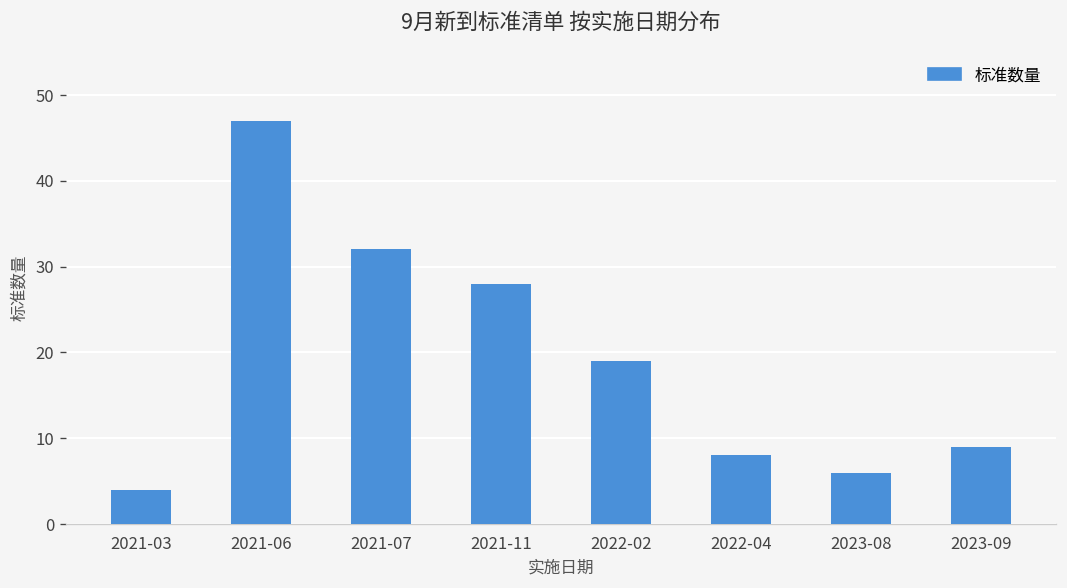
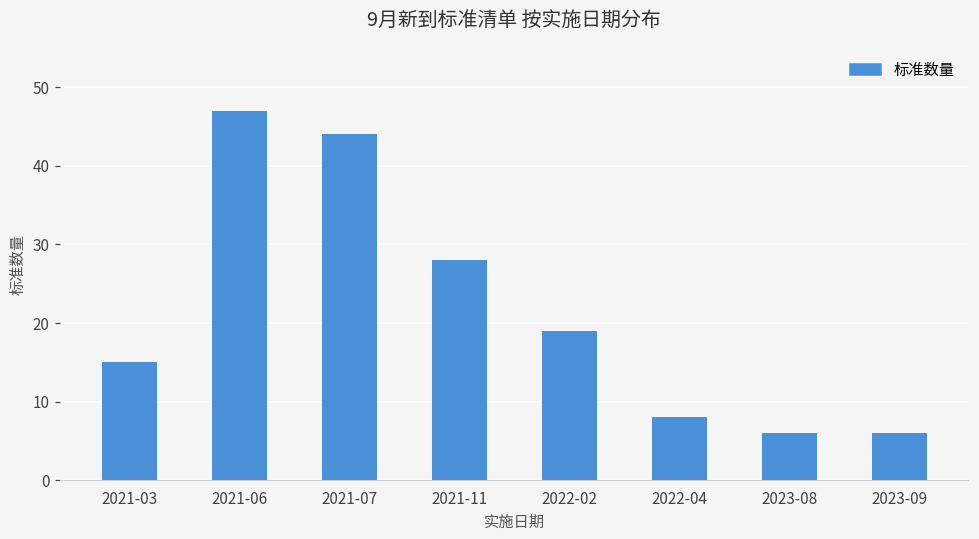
2021-03: 4 -> 15
2021-07: 32 -> 44
2023-09: 9 -> 6
